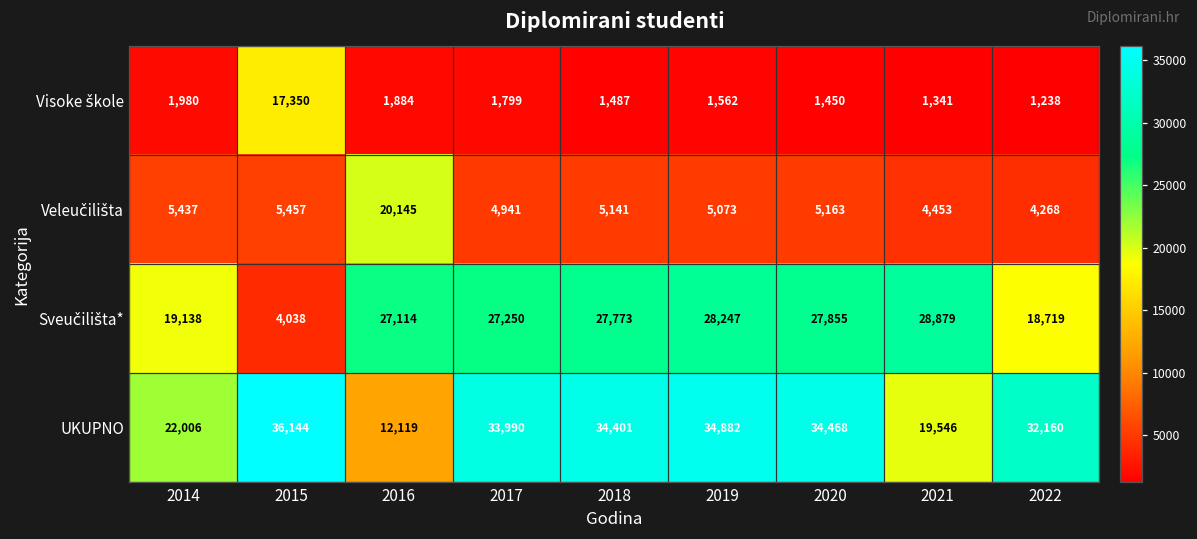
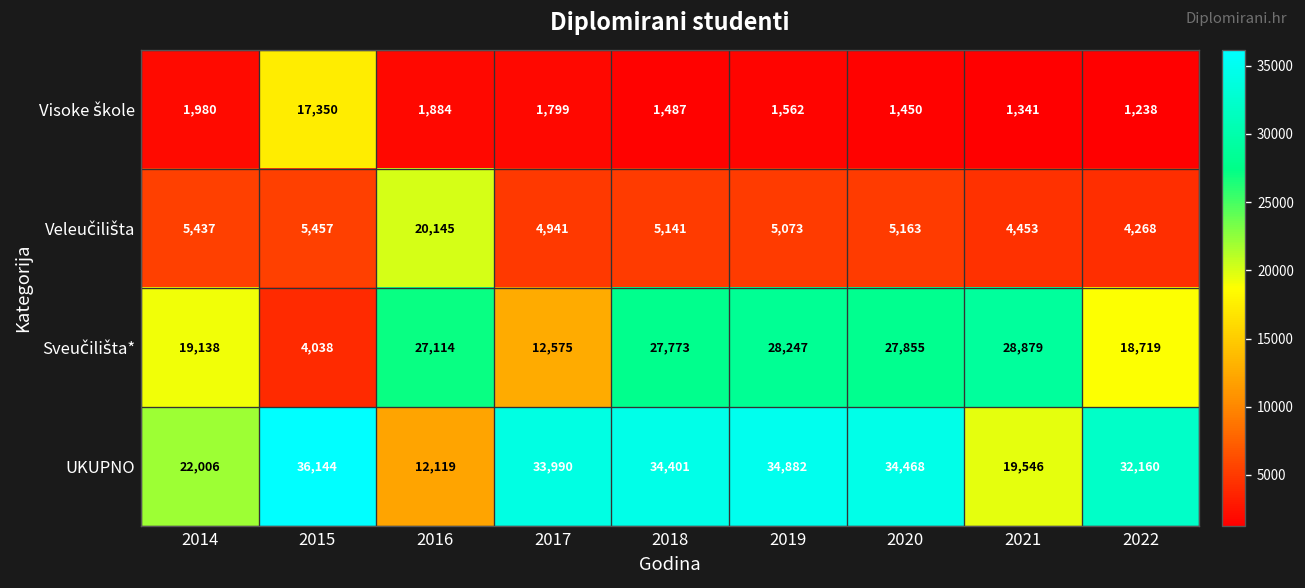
Sveučilišta*, 2017: 27,250 -> 12,575
